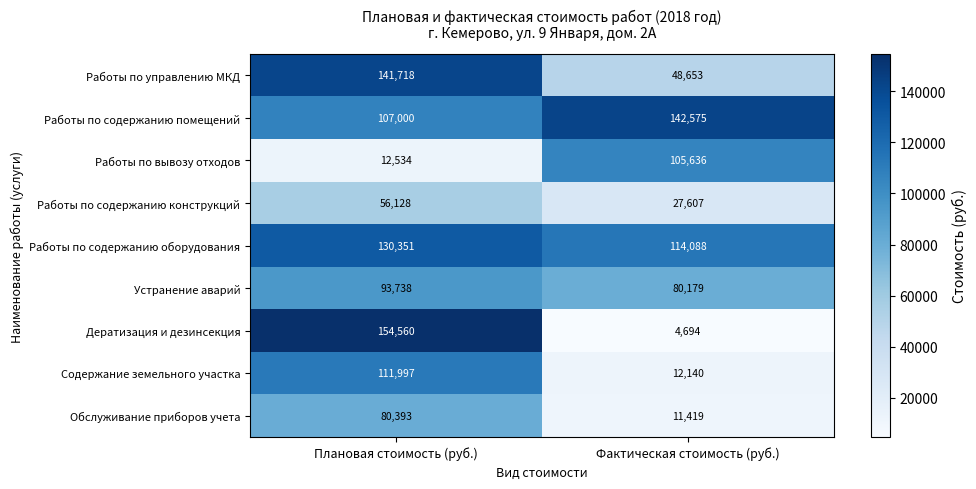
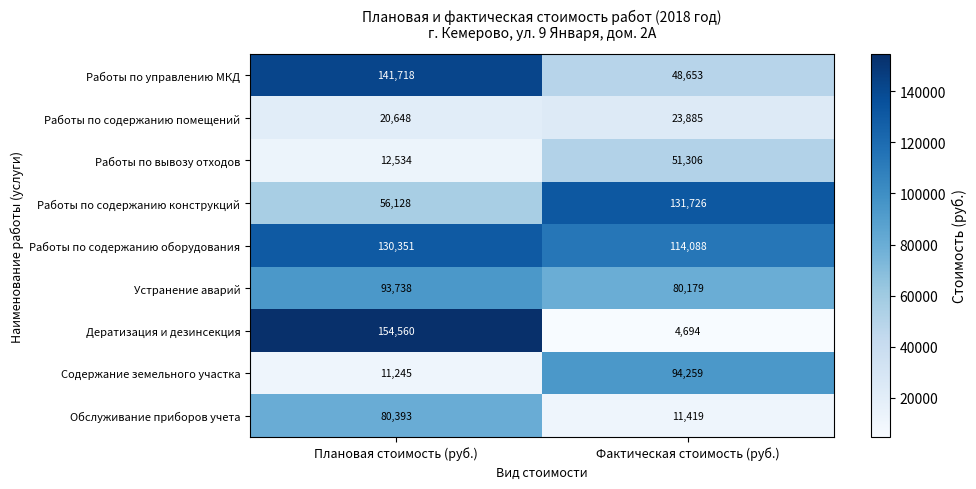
Работы по содержанию помещений, Плановая стоимость (руб.): 107,000 -> 20,648
Работы по содержанию помещений, Фактическая стоимость (руб.): 142,575 -> 23,885
Работы по вывозу отходов, Фактическая стоимость (руб.): 105,636 -> 51,306
Работы по содержанию конструкций, Фактическая стоимость (руб.): 27,607 -> 131,726
Содержание земельного участка, Плановая стоимость (руб.): 111,997 -> 11,245
Содержание земельного участка, Фактическая стоимость (руб.): 12,140 -> 94,259
